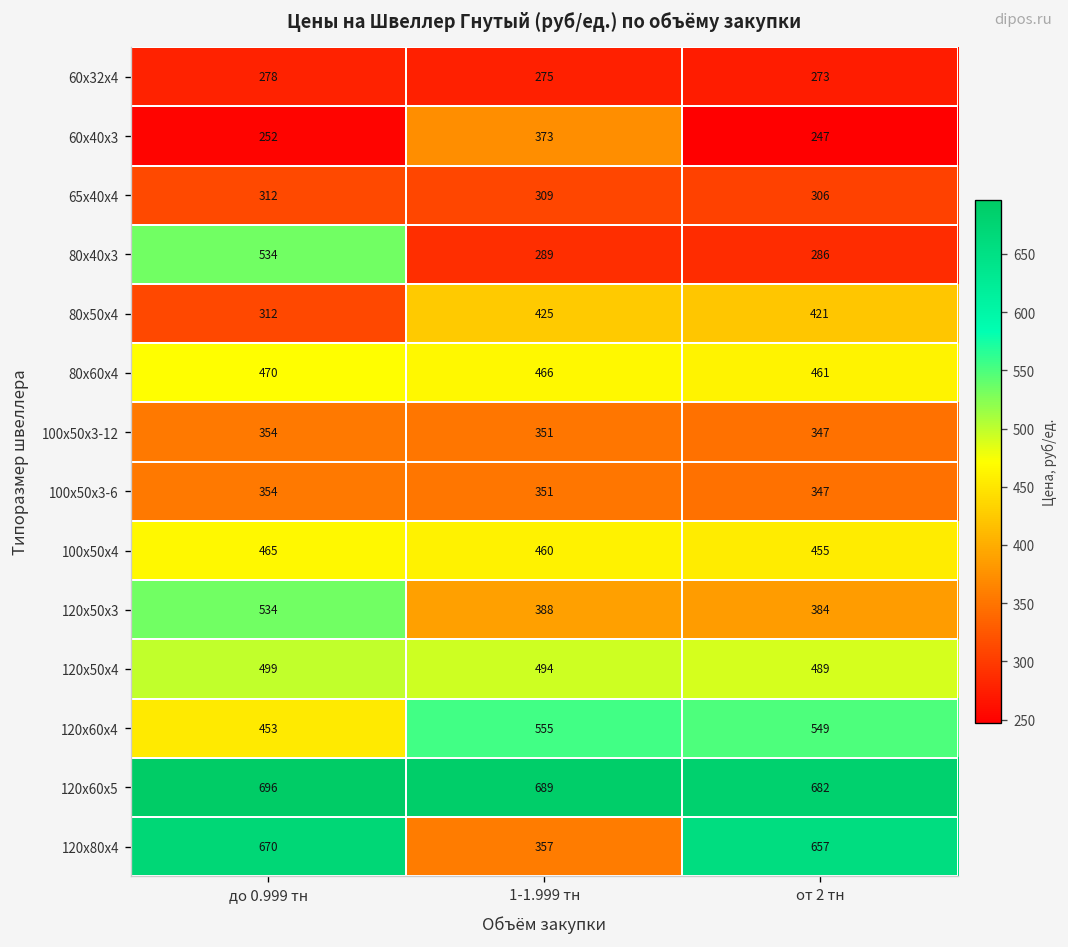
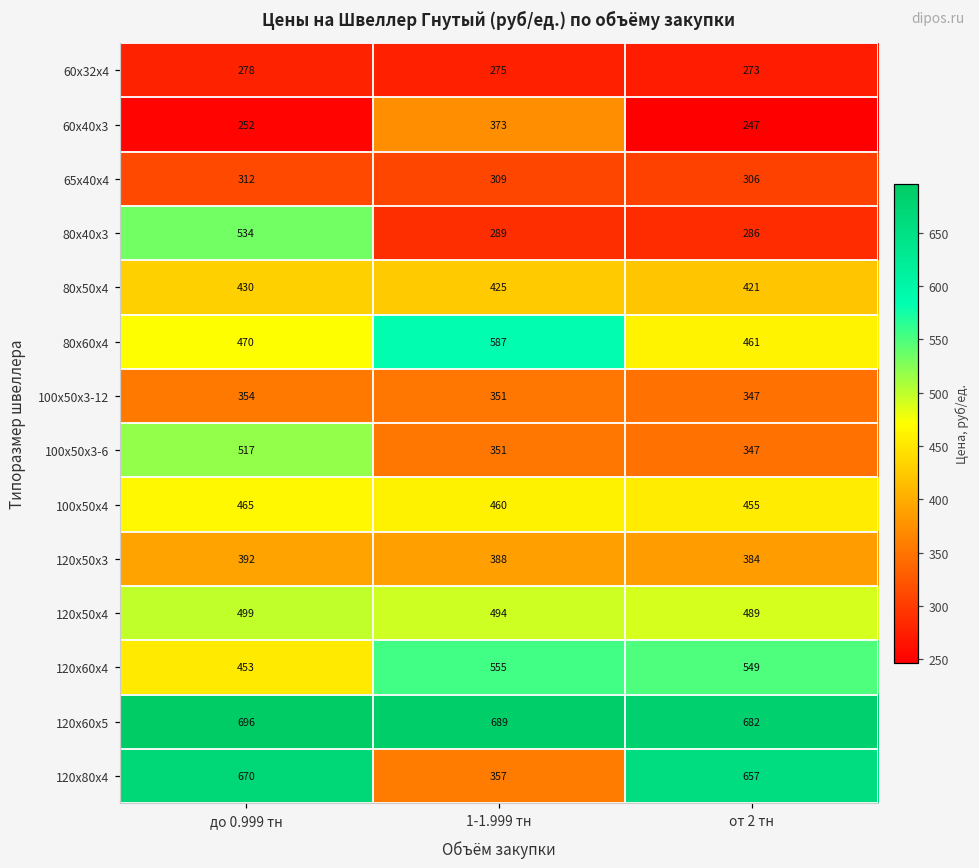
80х50х4, до 0.999 тн: 312 -> 430
80х60х4, 1-1.999 тн: 466 -> 587
100х50х3-6, до 0.999 тн: 354 -> 517
120х50х3, до 0.999 тн: 534 -> 392
